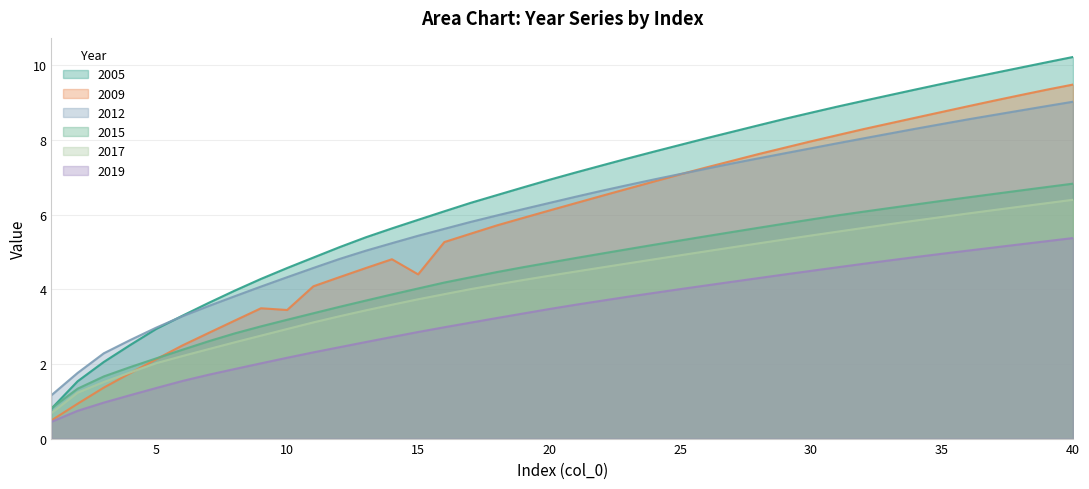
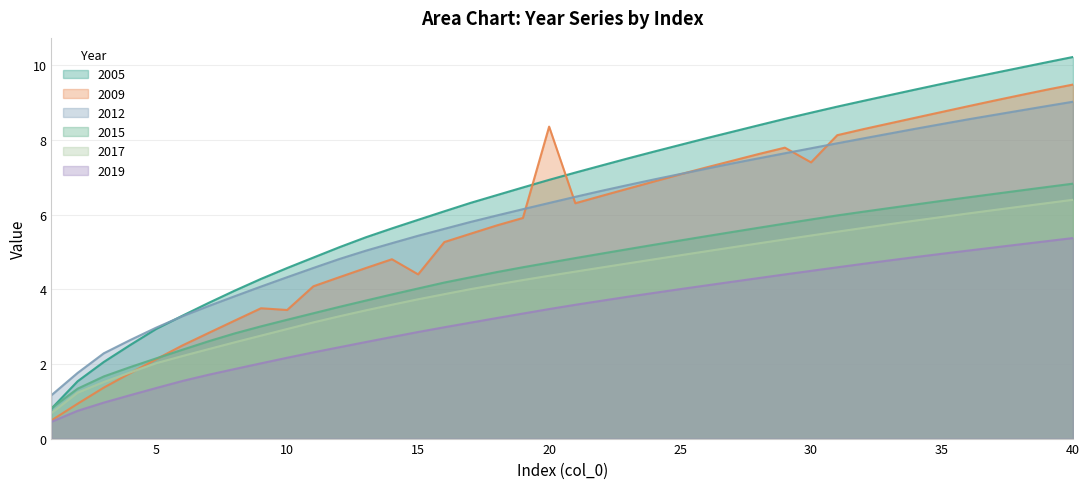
2009, 20: 6.1 -> 8.4
2009, 30: 8.0 -> 7.4
